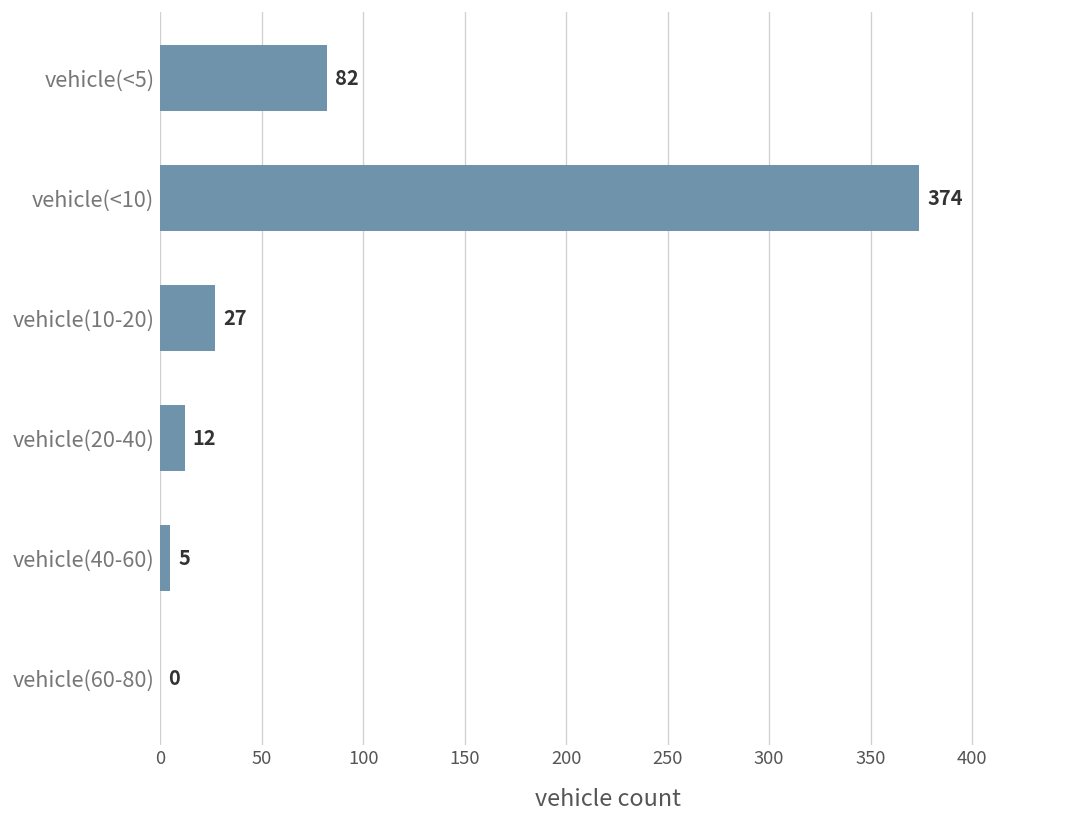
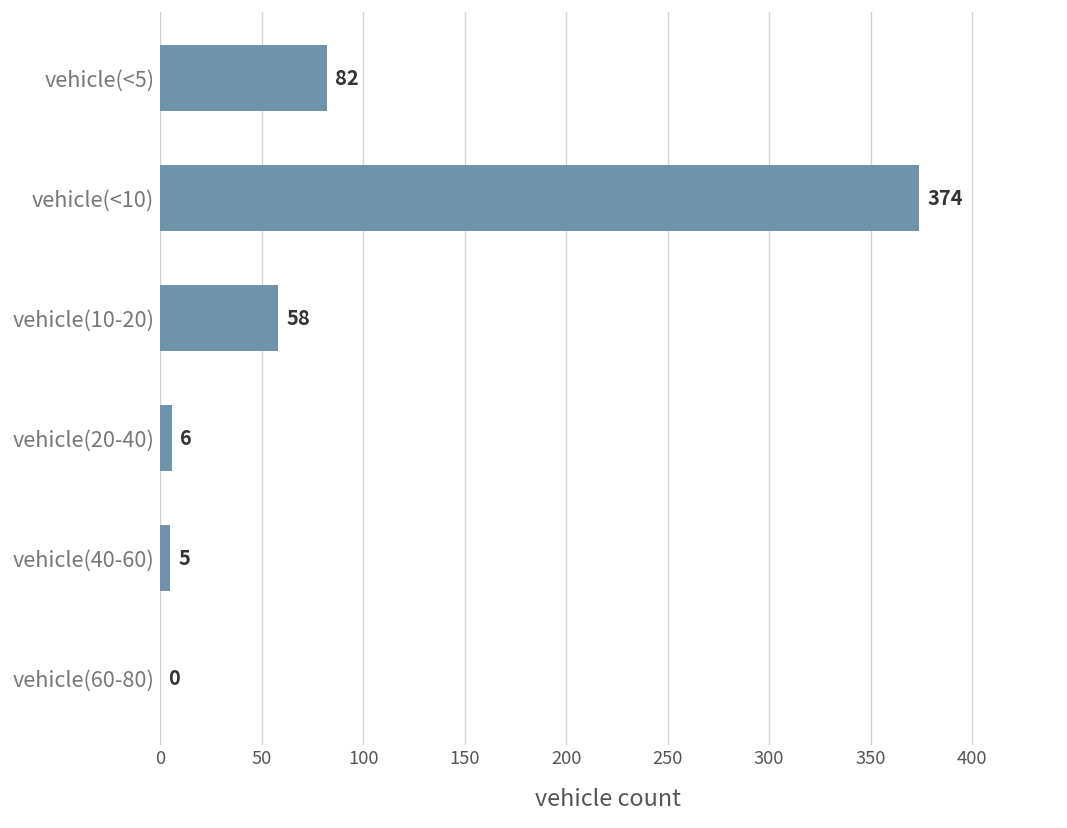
vehicle(10-20): 27 -> 58
vehicle(20-40): 12 -> 6
